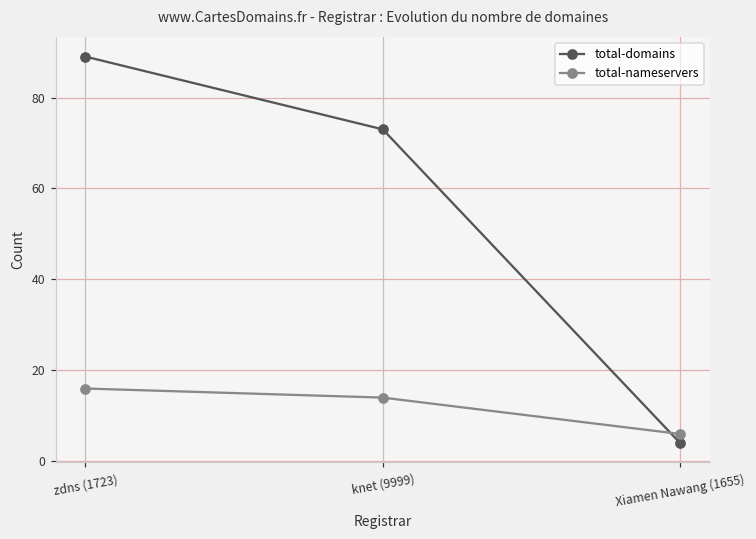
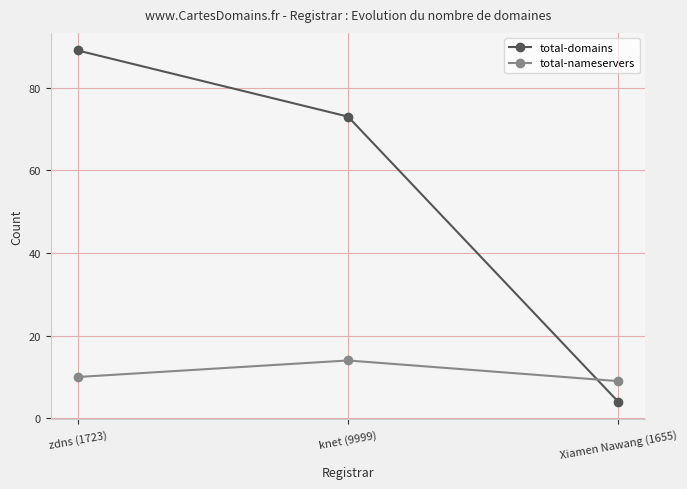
total-nameservers, zdns (1723): 16 -> 10
total-nameservers, Xiamen Nawang (1655): 6 -> 9
